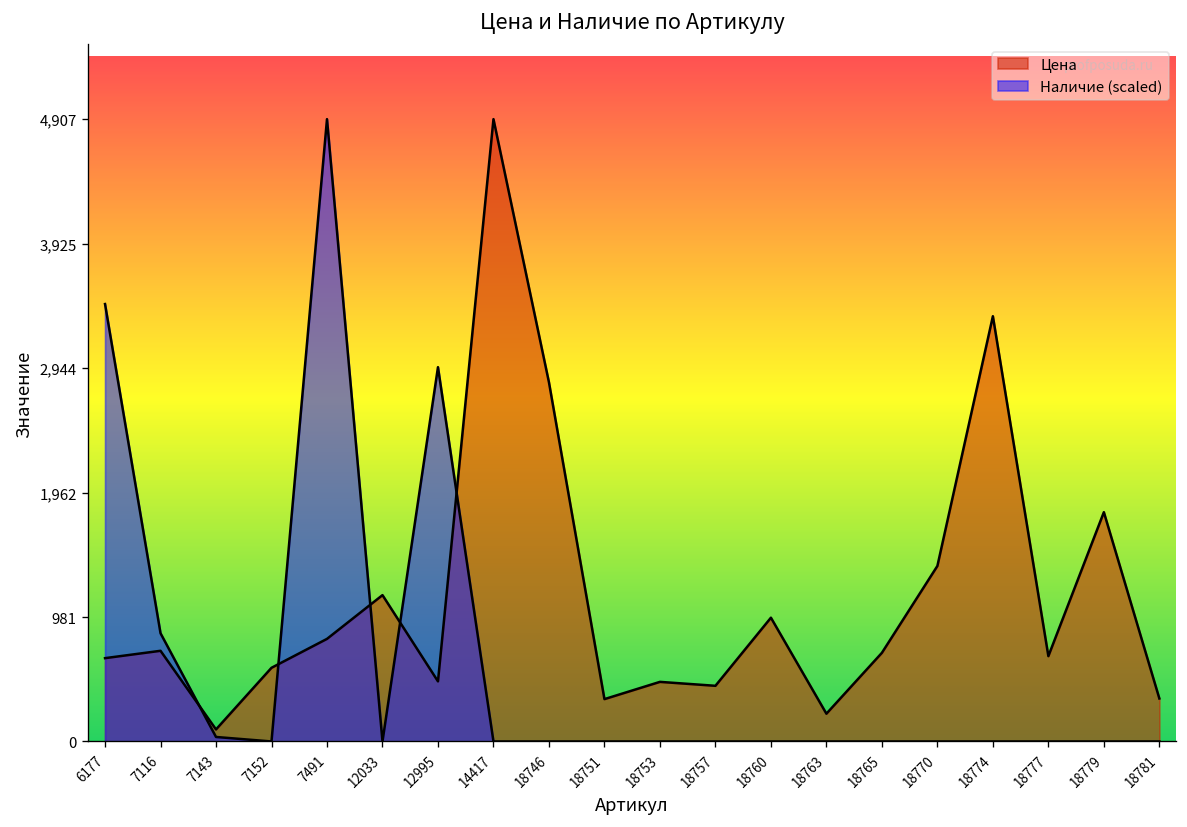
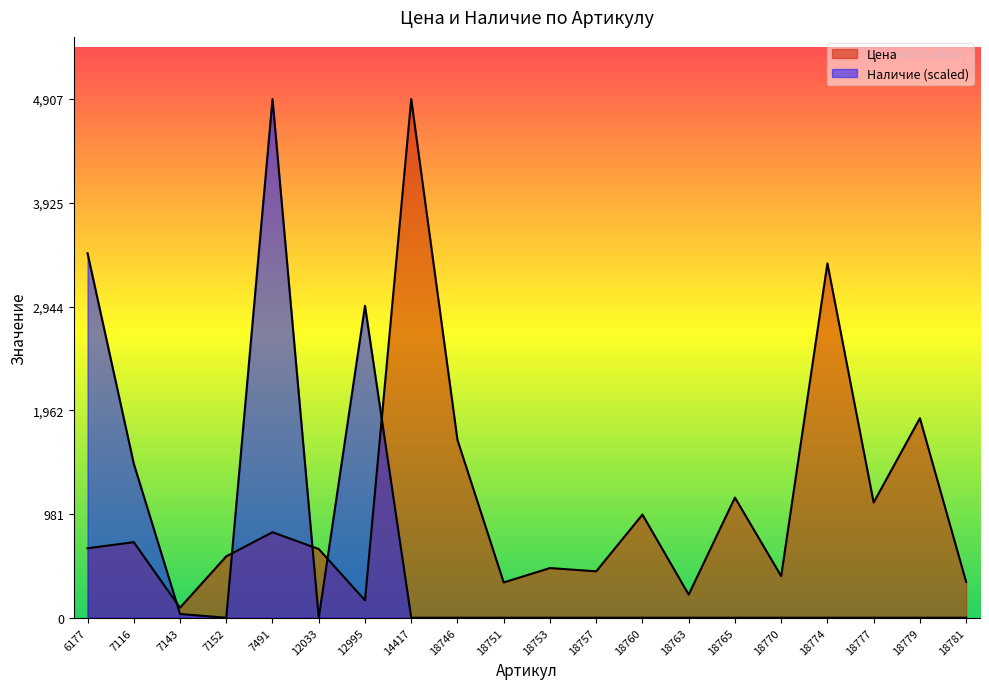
Наличие (scaled), 7116: 850 -> 1,460
Цена, 12033: 1,150 -> 650
Цена, 12995: 470 -> 170
Цена, 18746: 2,830 -> 1,680
Цена, 18765: 700 -> 1,140
Цена, 18770: 1,380 -> 390
Цена, 18777: 670 -> 1,090
Цена, 18779: 1,810 -> 1,890
